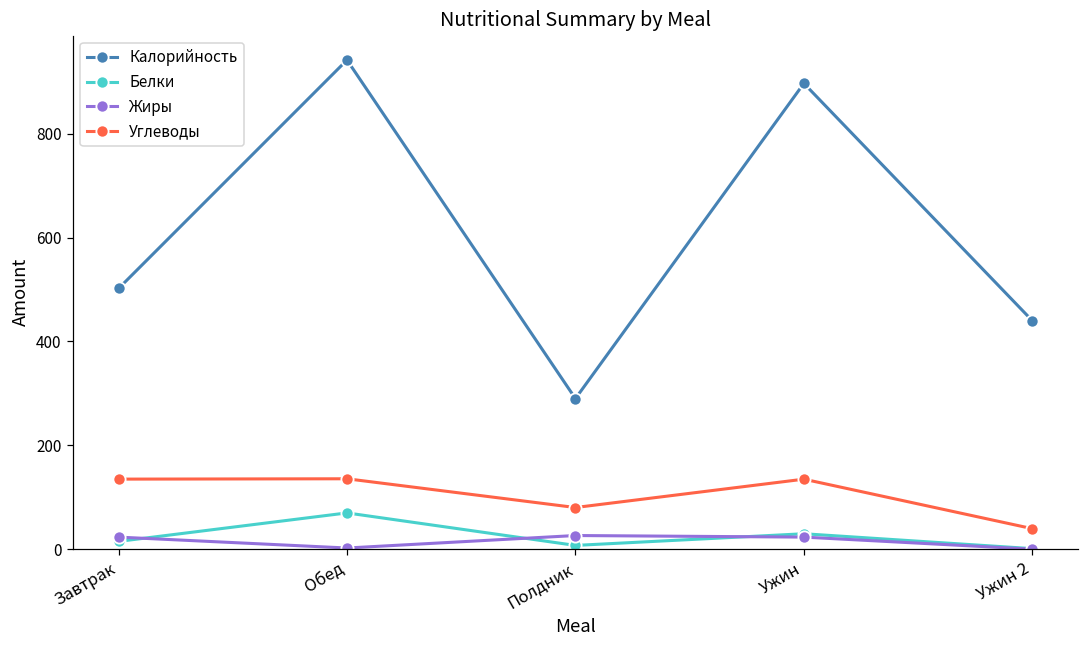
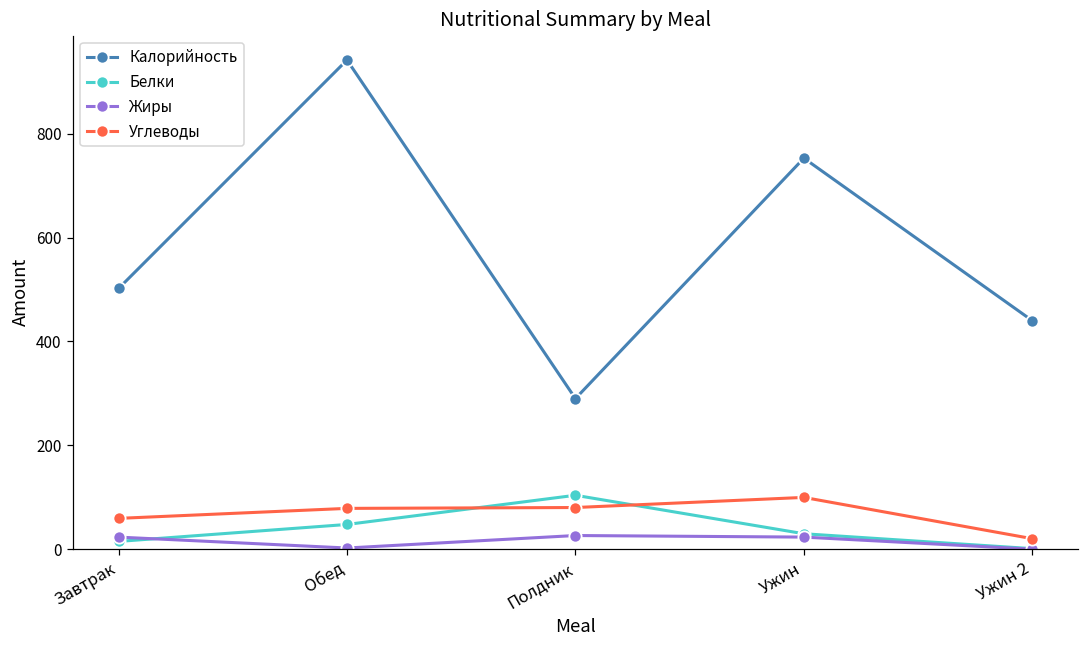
Углеводы, Завтрак: 130 -> 60
Белки, Обед: 70 -> 50
Углеводы, Обед: 140 -> 80
Белки, Полдник: 10 -> 100
Калорийность, Ужин: 900 -> 750
Углеводы, Ужин: 130 -> 100
Углеводы, Ужин 2: 40 -> 20
